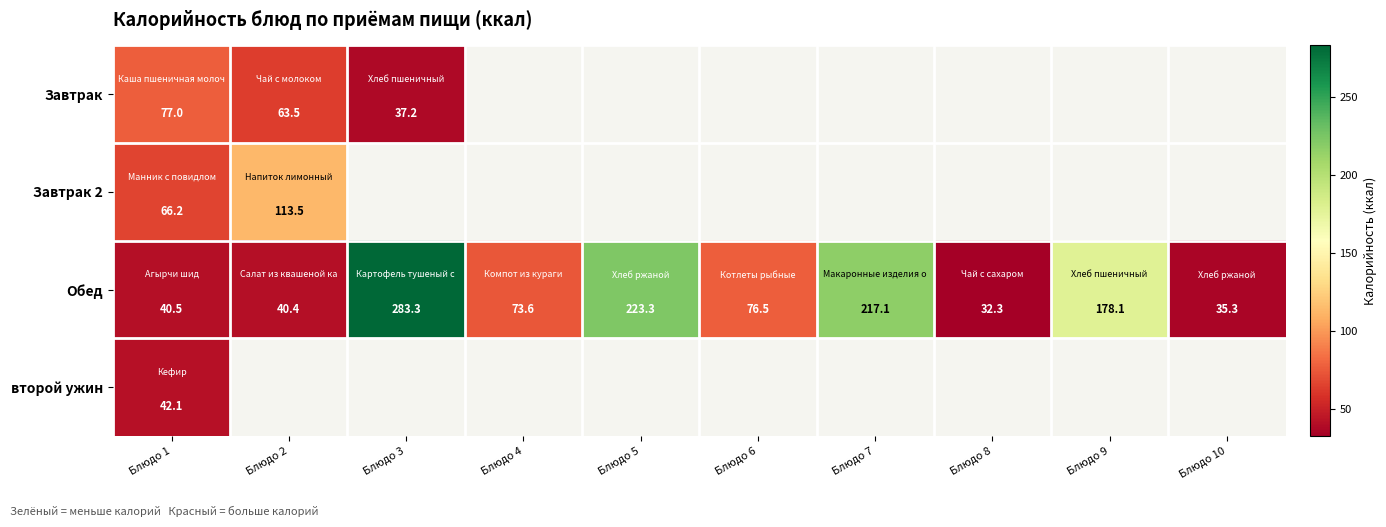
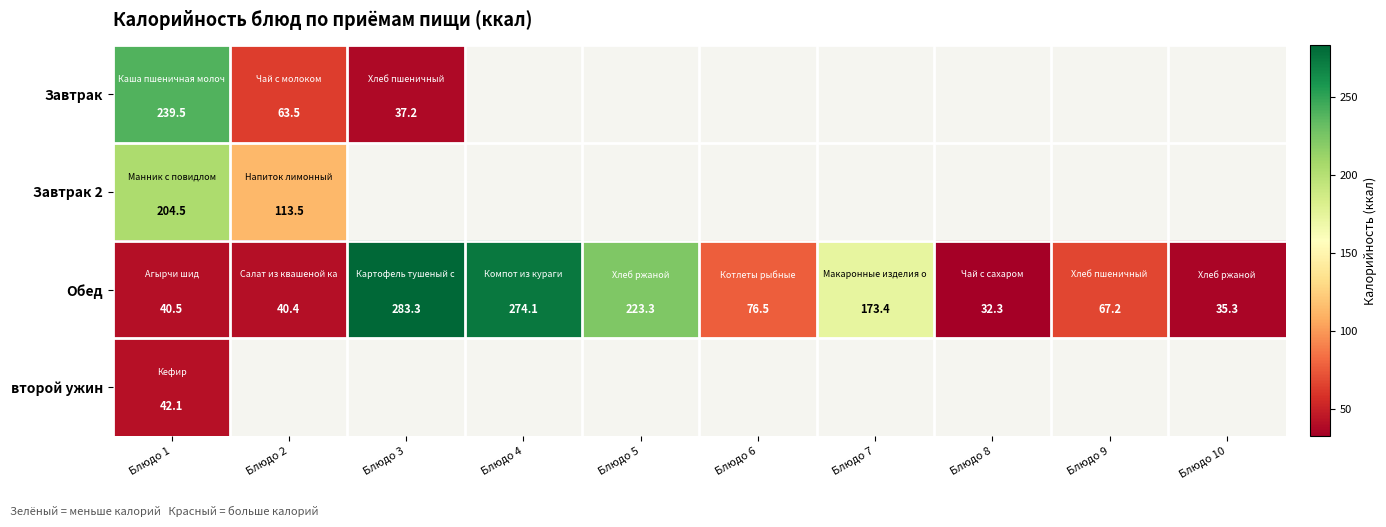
Завтрак, Блюдо 1: 77.0 -> 239.5
Завтрак 2, Блюдо 1: 66.2 -> 204.5
Обед, Блюдо 4: 73.6 -> 274.1
Обед, Блюдо 7: 217.1 -> 173.4
Обед, Блюдо 9: 178.1 -> 67.2
